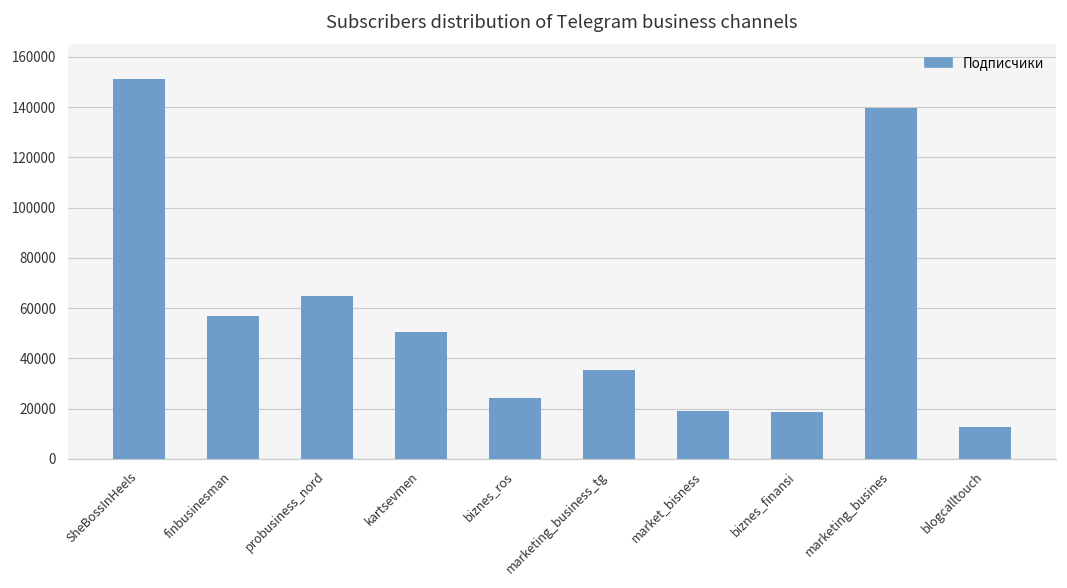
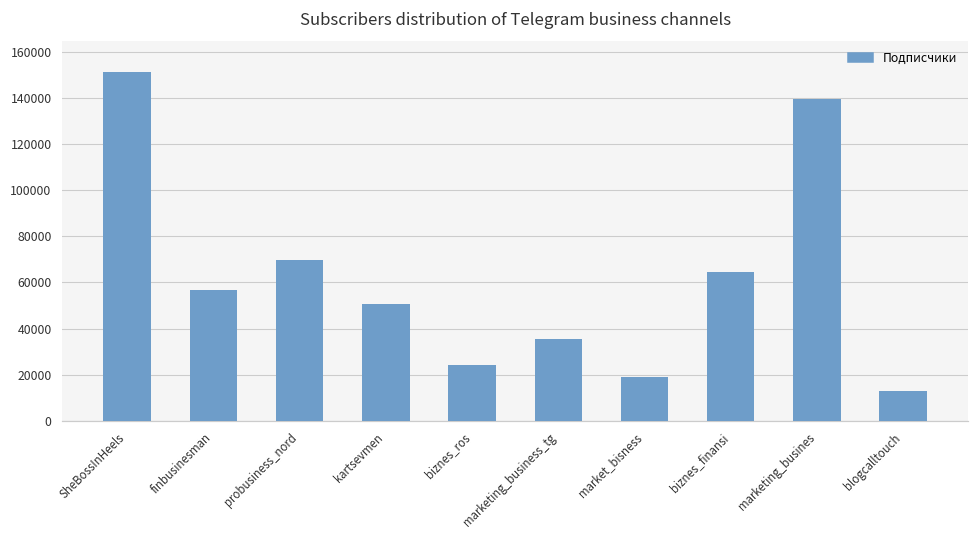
probusiness_nord: 65000 -> 70000
biznes_finansi: 19000 -> 65000
